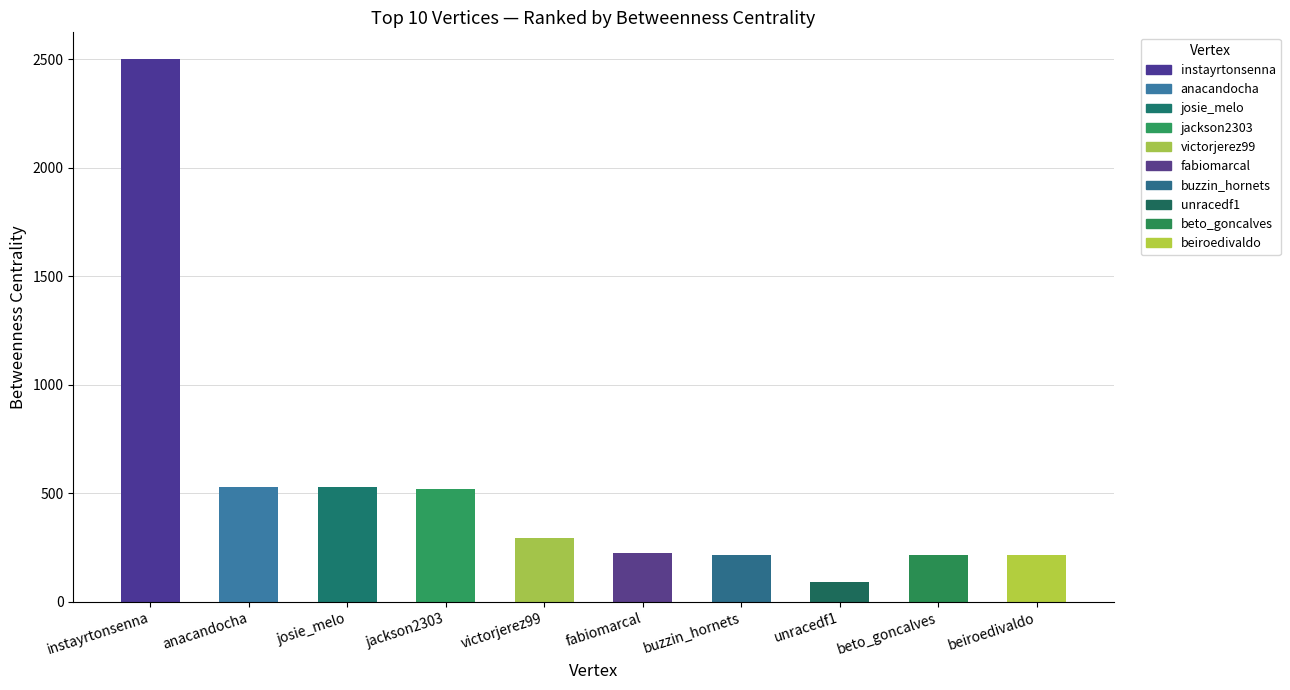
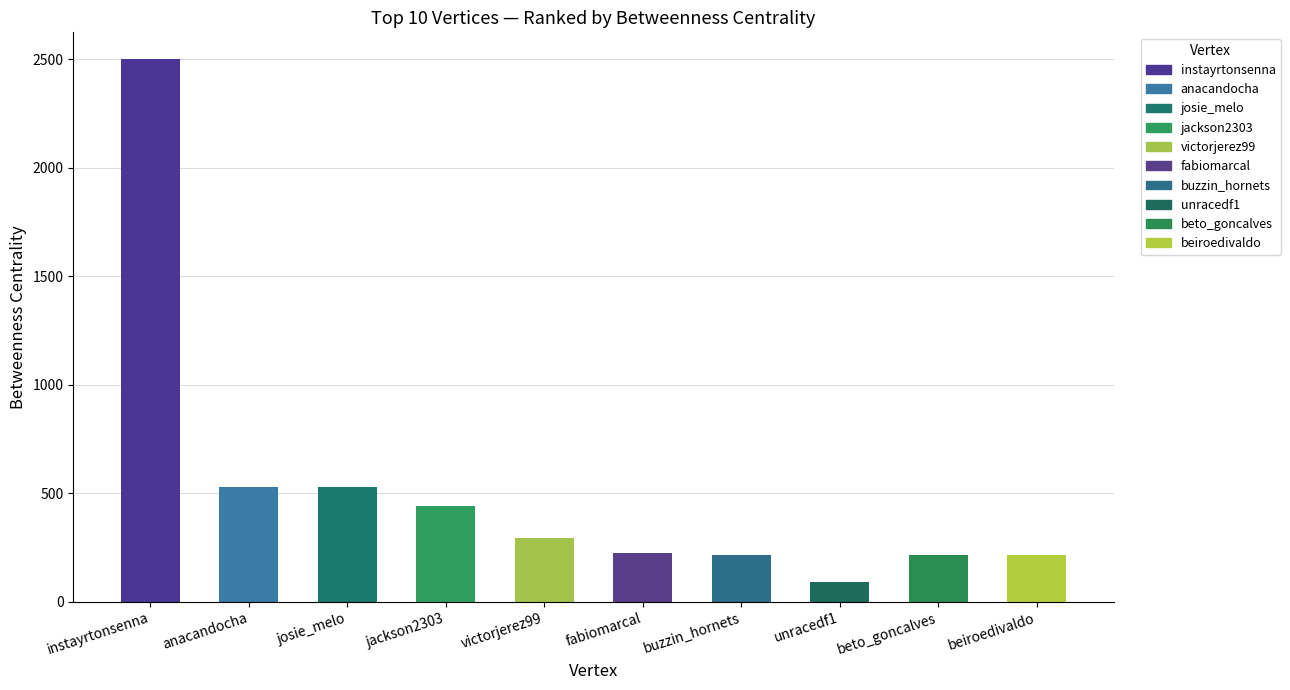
jackson2303: 520 -> 440
